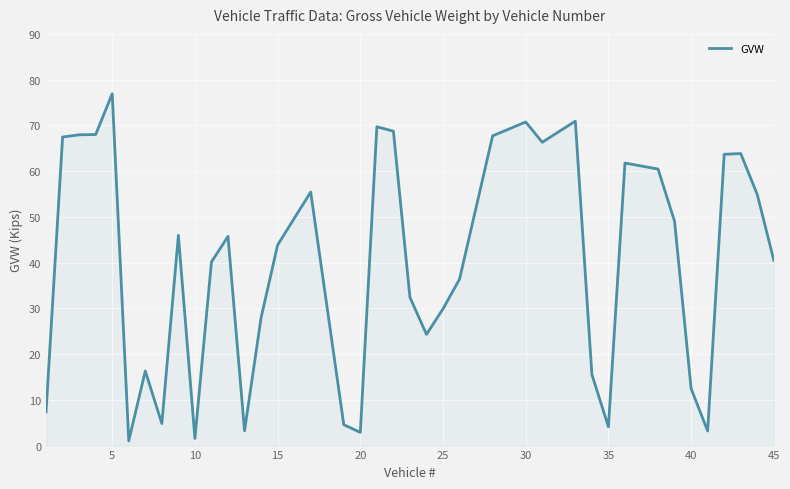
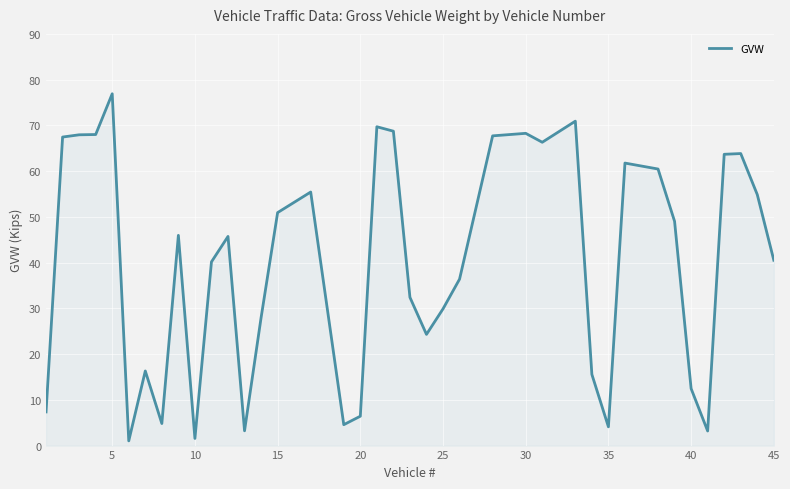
15: 44 -> 51
20: 3 -> 6
30: 71 -> 68
